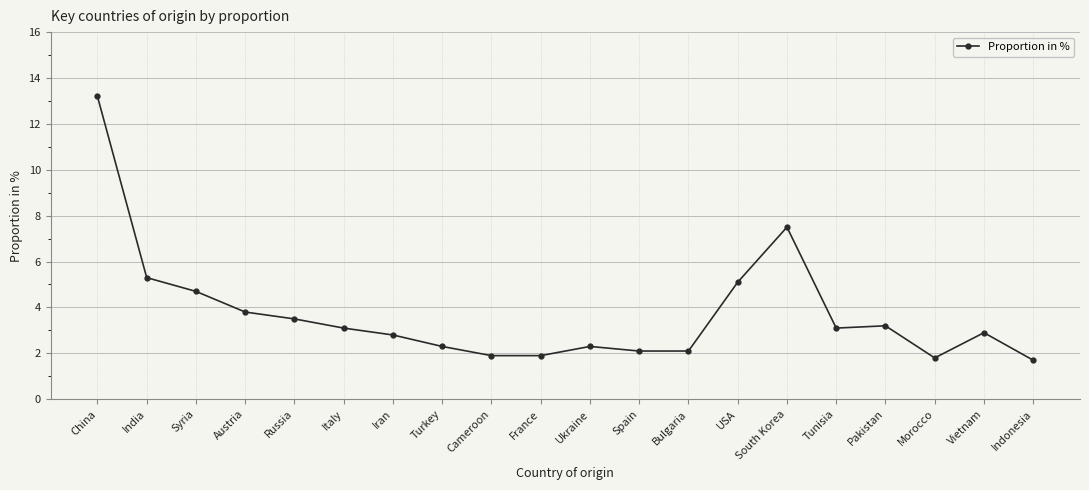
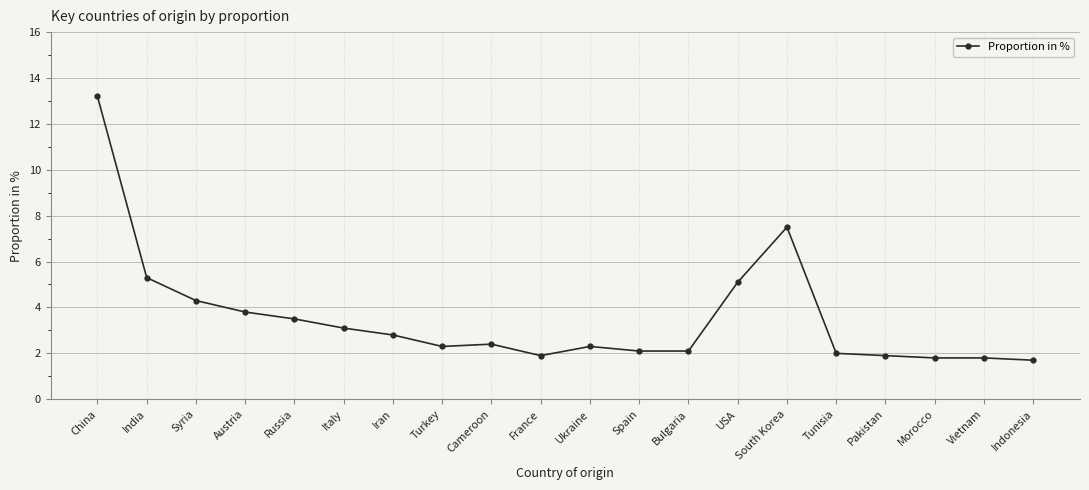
Syria: 4.7 -> 4.3
Cameroon: 1.9 -> 2.4
Tunisia: 3.1 -> 2.0
Pakistan: 3.2 -> 1.9
Vietnam: 2.9 -> 1.8
